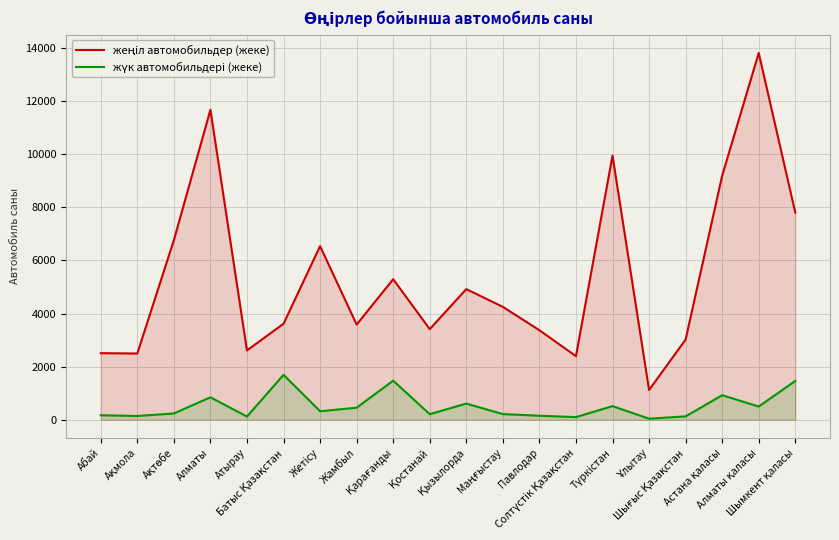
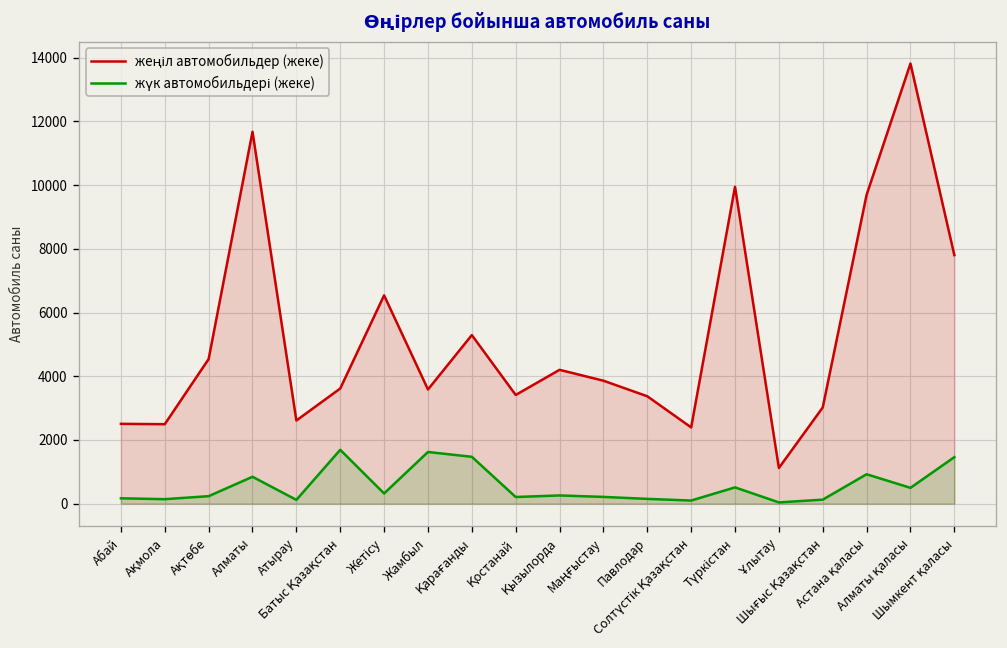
жеңіл автомобильдер (жеке), Ақтөбе: 6800 -> 4500
жүк автомобильдері (жеке), Жамбыл: 500 -> 1600
жеңіл автомобильдер (жеке), Қызылорда: 4900 -> 4200
жүк автомобильдері (жеке), Қызылорда: 600 -> 300
жеңіл автомобильдер (жеке), Маңғыстау: 4300 -> 3900
жеңіл автомобильдер (жеке), Астана қаласы: 9200 -> 9700
